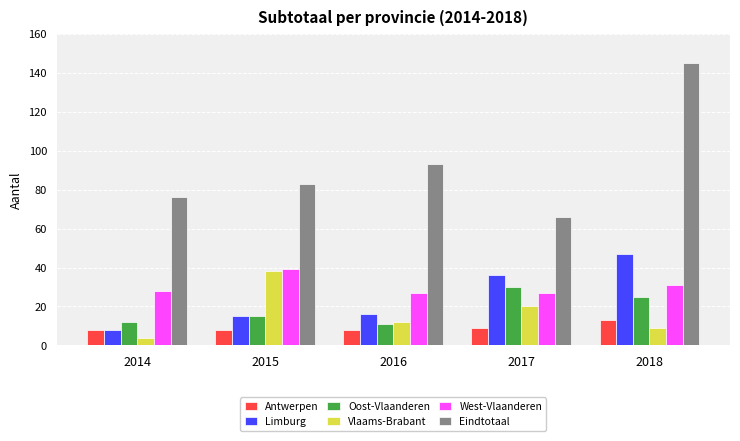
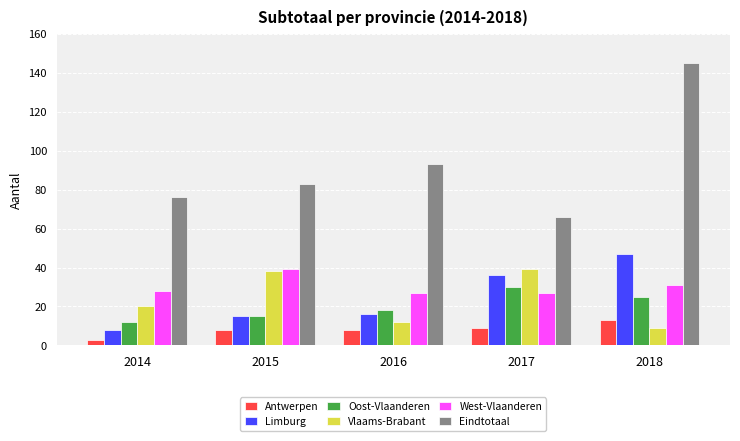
Antwerpen, 2014: 8 -> 3
Vlaams-Brabant, 2014: 4 -> 20
Oost-Vlaanderen, 2016: 11 -> 18
Vlaams-Brabant, 2017: 20 -> 39
